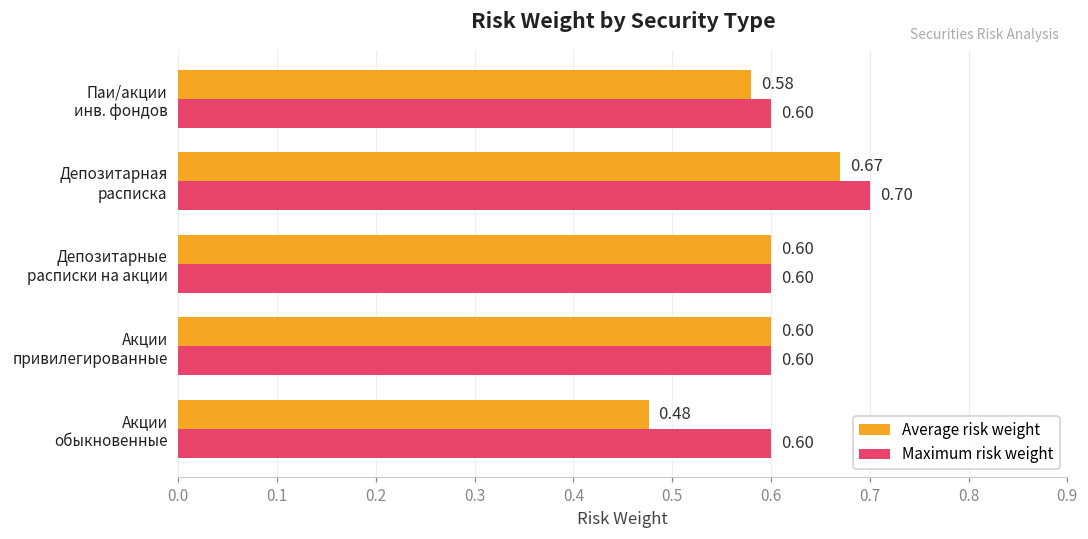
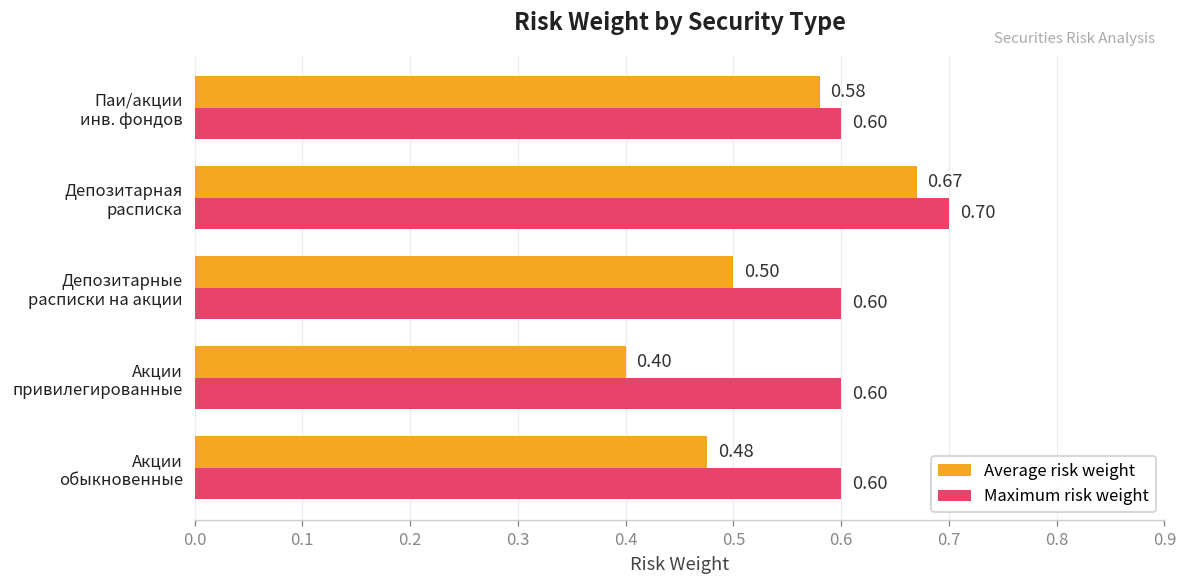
Average risk weight, Депозитарные расписки на акции: 0.60 -> 0.50
Average risk weight, Акции привилегированные: 0.60 -> 0.40
